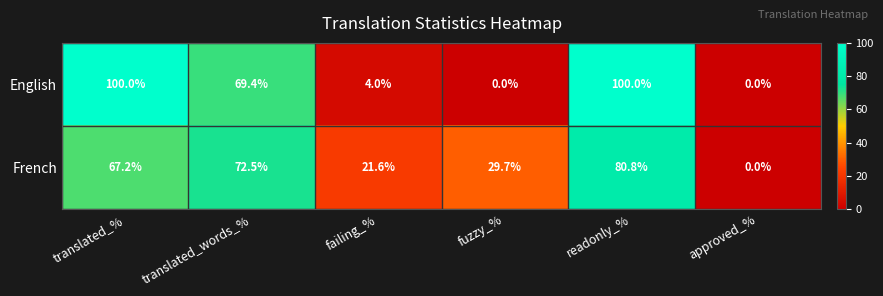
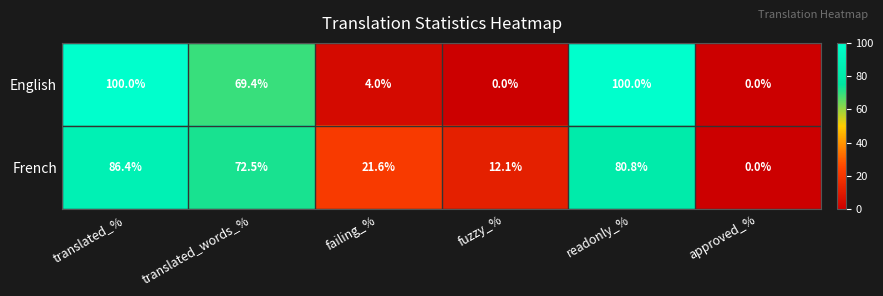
French, translated_%: 67.2% -> 86.4%
French, fuzzy_%: 29.7% -> 12.1%
